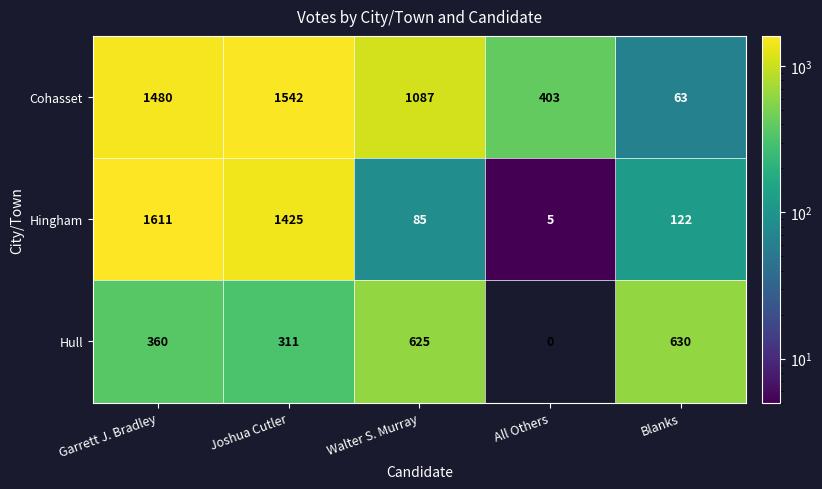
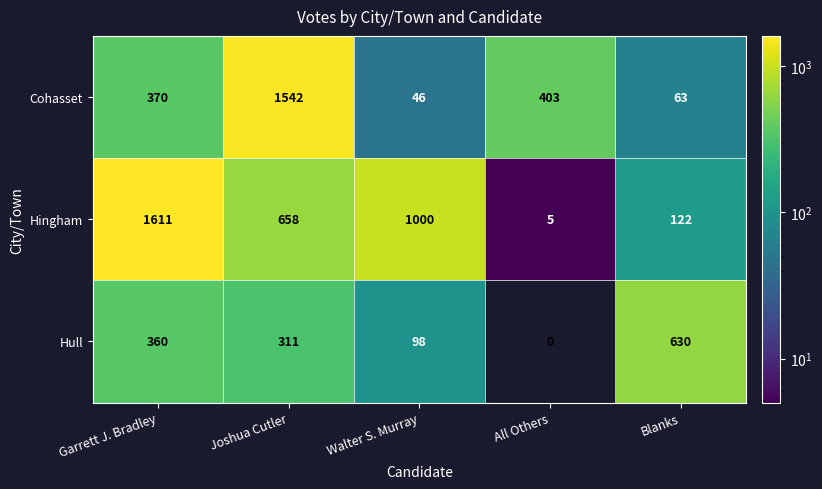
Cohasset, Garrett J. Bradley: 1480 -> 370
Cohasset, Walter S. Murray: 1087 -> 46
Hingham, Joshua Cutler: 1425 -> 658
Hingham, Walter S. Murray: 85 -> 1000
Hull, Walter S. Murray: 625 -> 98
